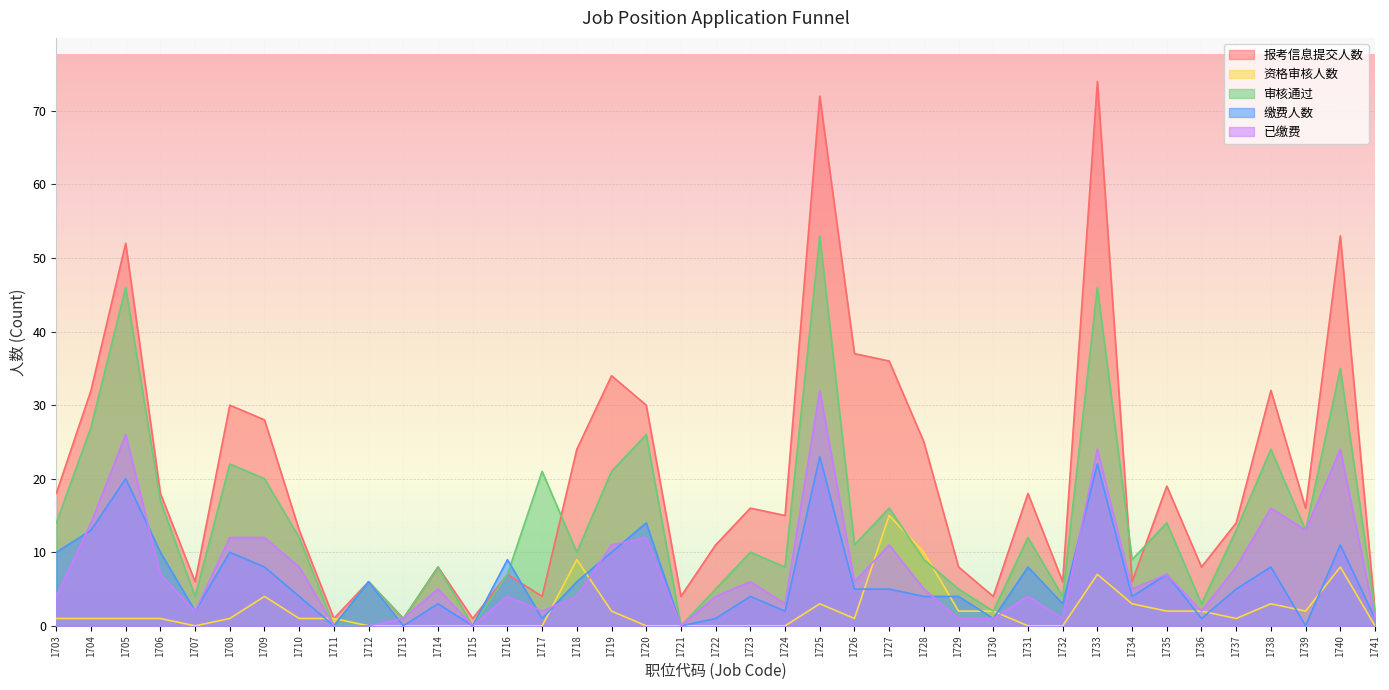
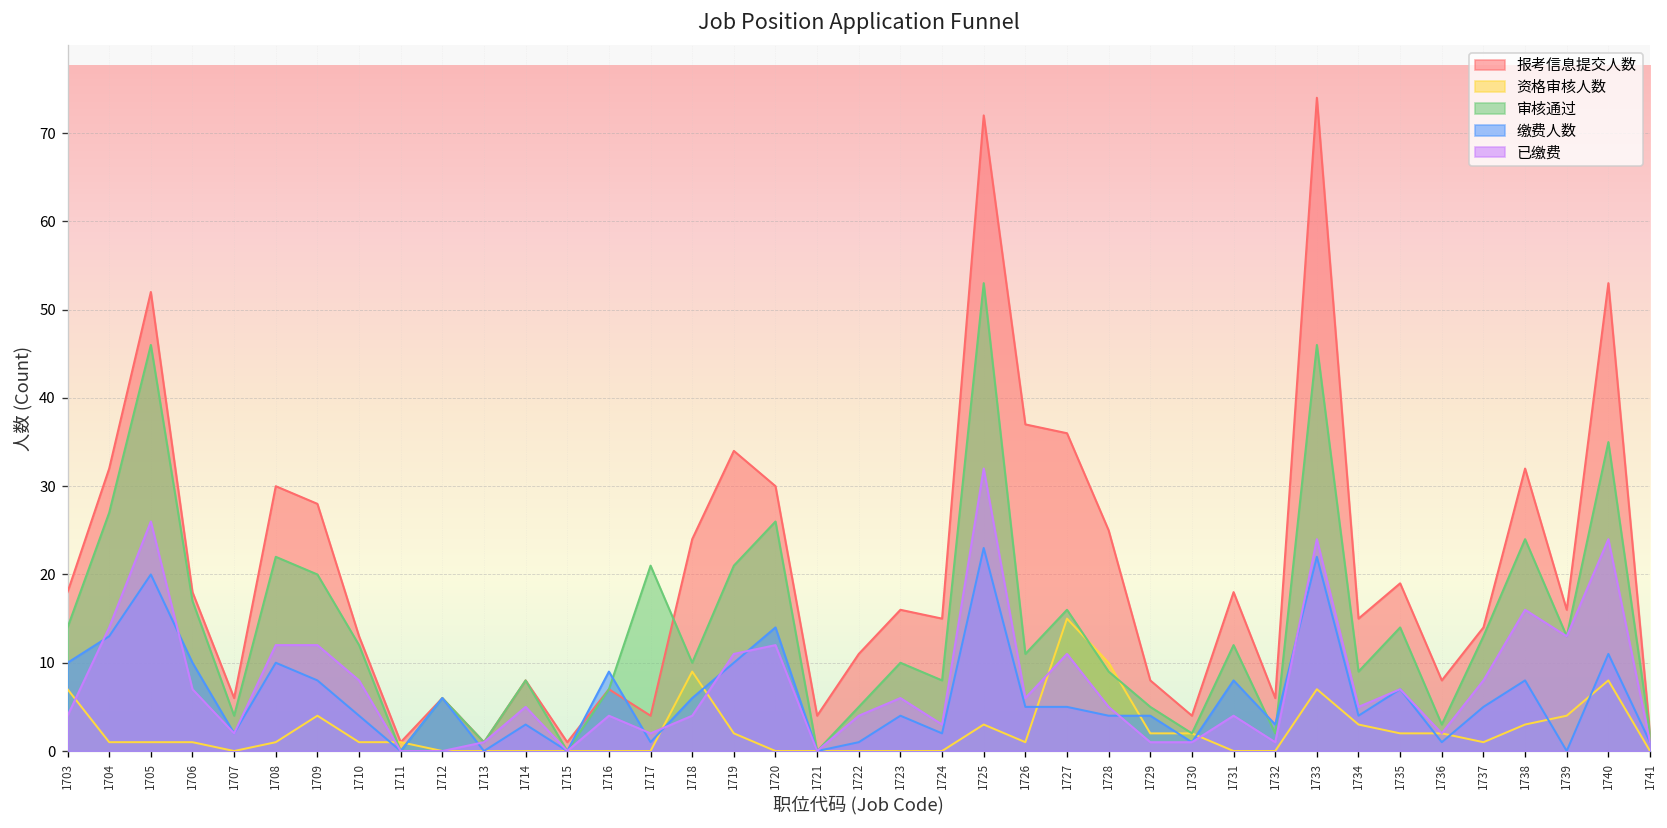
资格审核人数, 1703: 1 -> 7
审核通过, 1732: 4 -> 2
报考信息提交人数, 1734: 6 -> 15
资格审核人数, 1739: 2 -> 4
